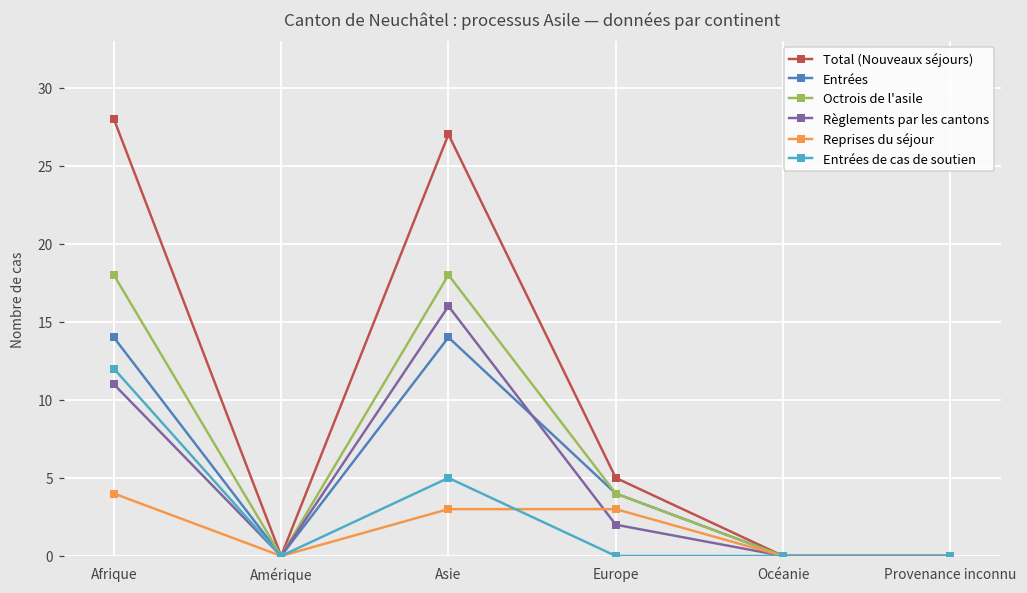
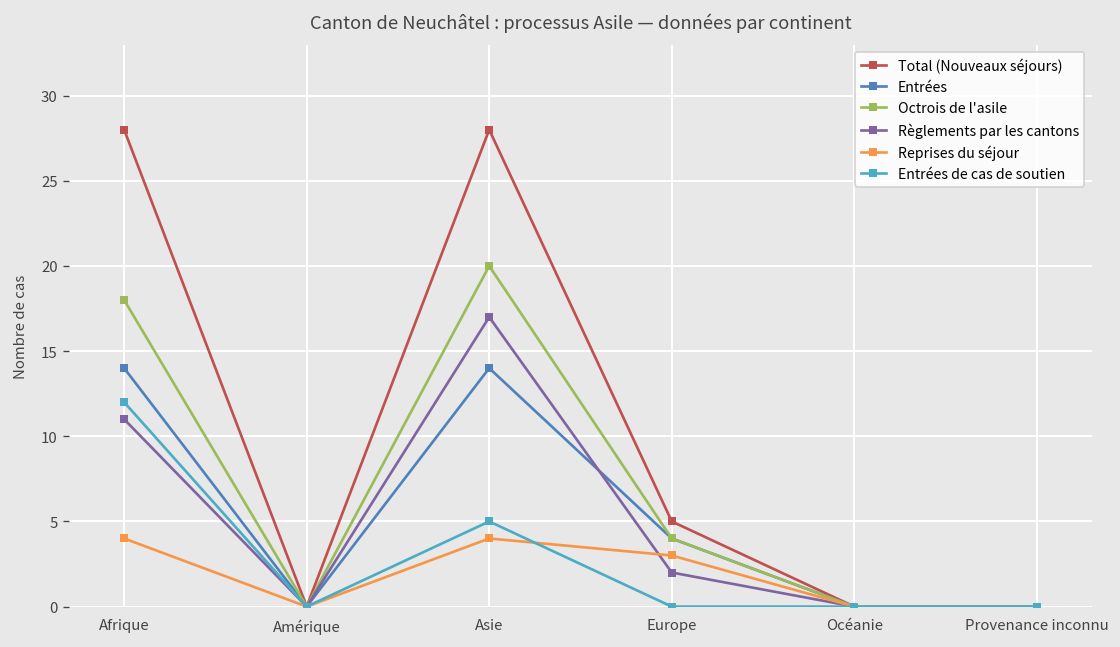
Total (Nouveaux séjours), Asie: 27 -> 28
Octrois de l'asile, Asie: 18 -> 20
Règlements par les cantons, Asie: 16 -> 17
Reprises du séjour, Asie: 3 -> 4
